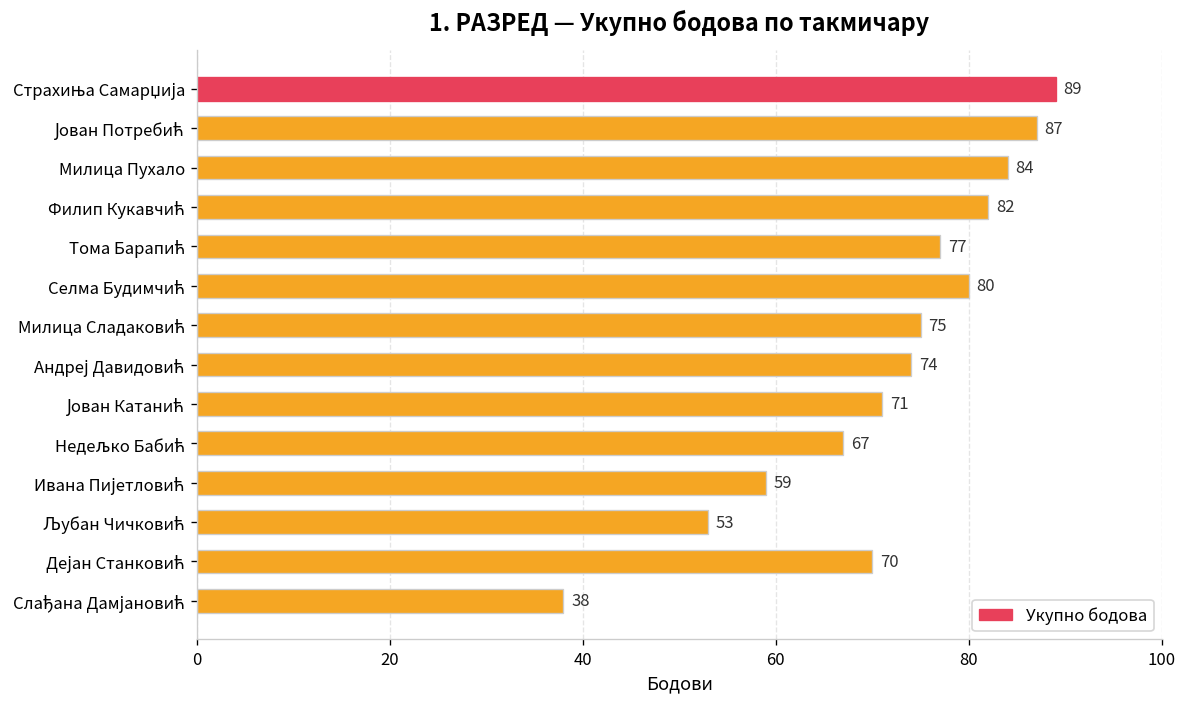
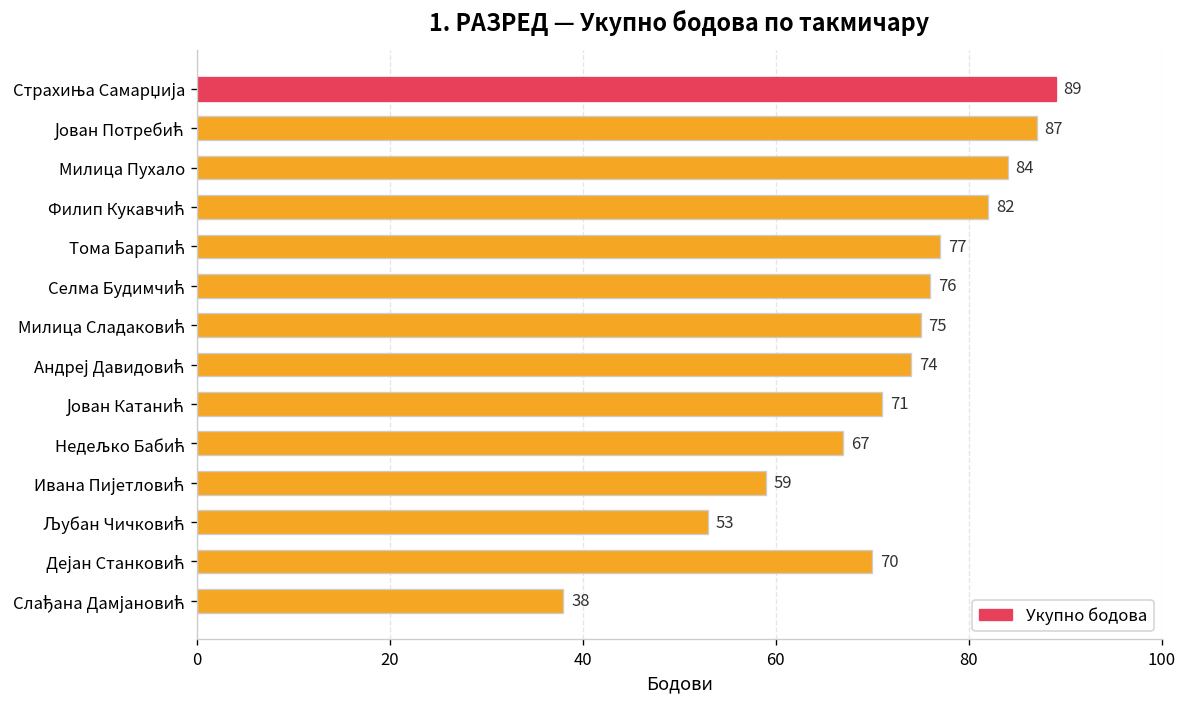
Селма Будимчић: 80 -> 76
